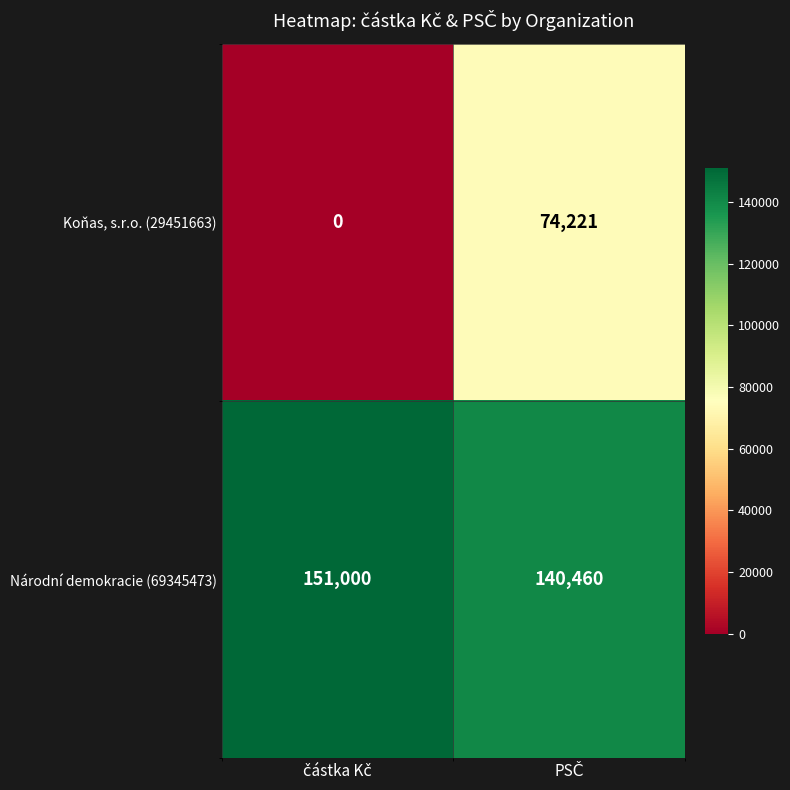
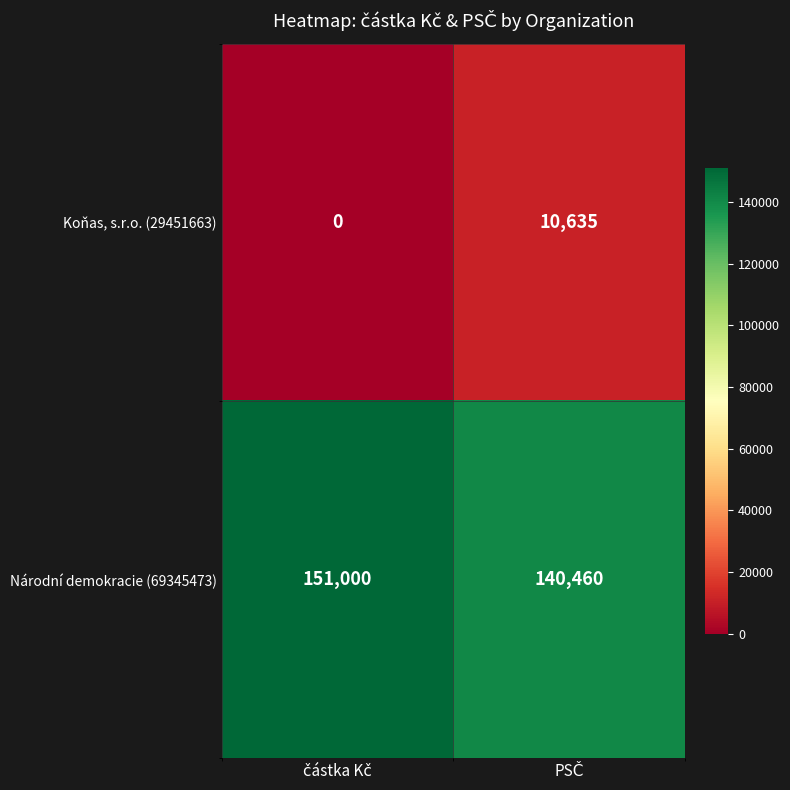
Koňas, s.r.o. (29451663), PSČ: 74,221 -> 10,635
